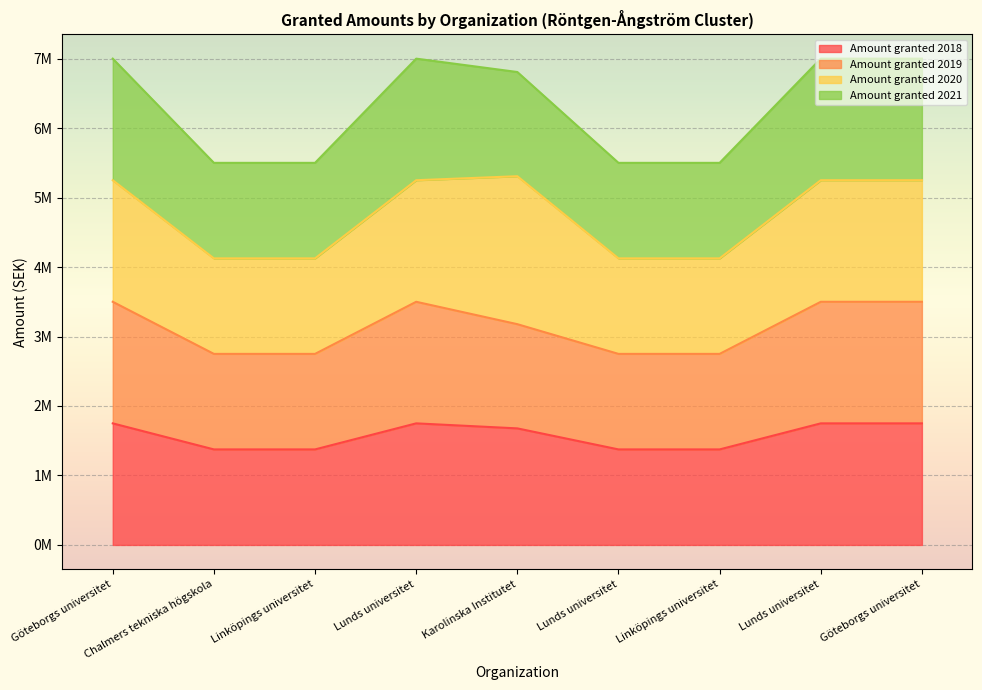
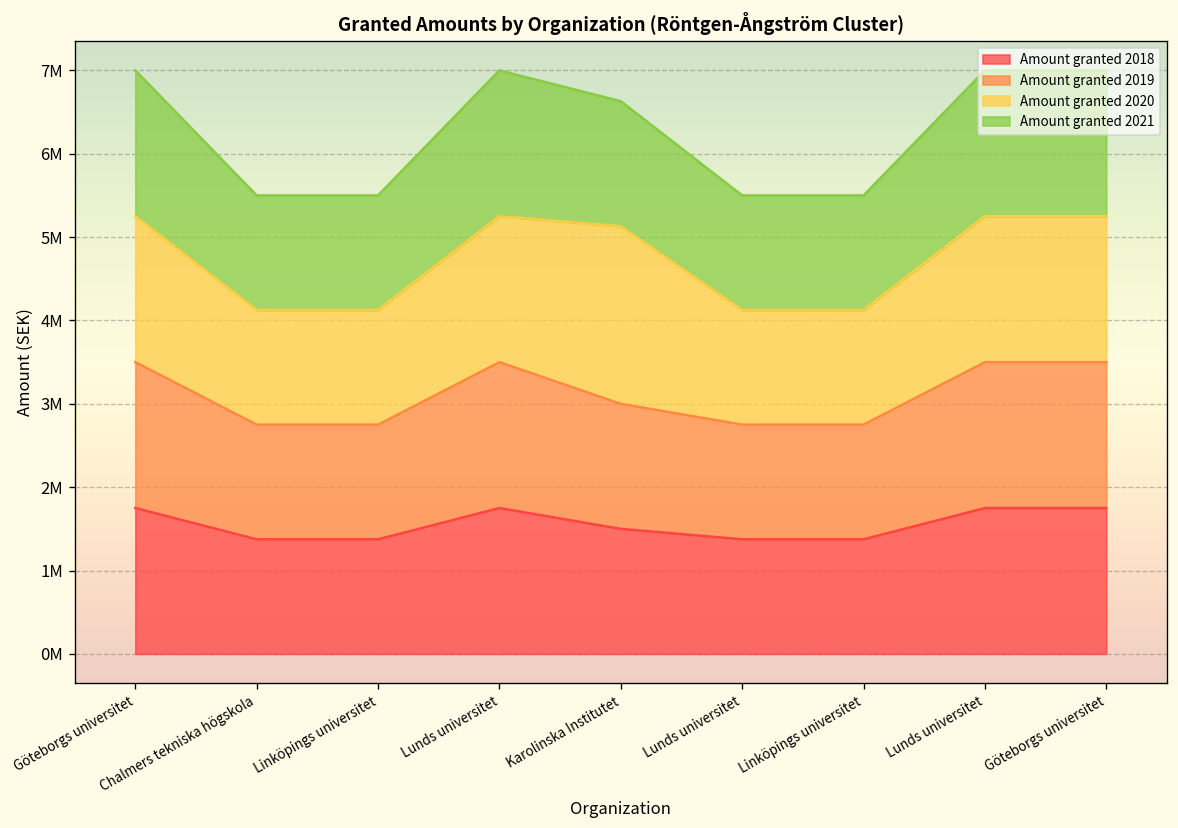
Amount granted 2018, Karolinska Institutet: 1700000 -> 1500000
